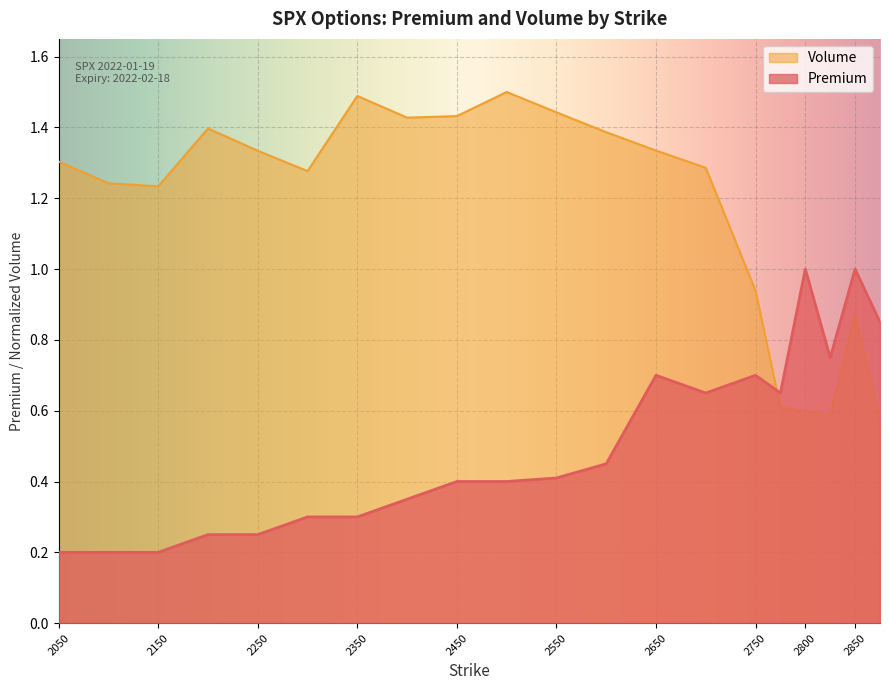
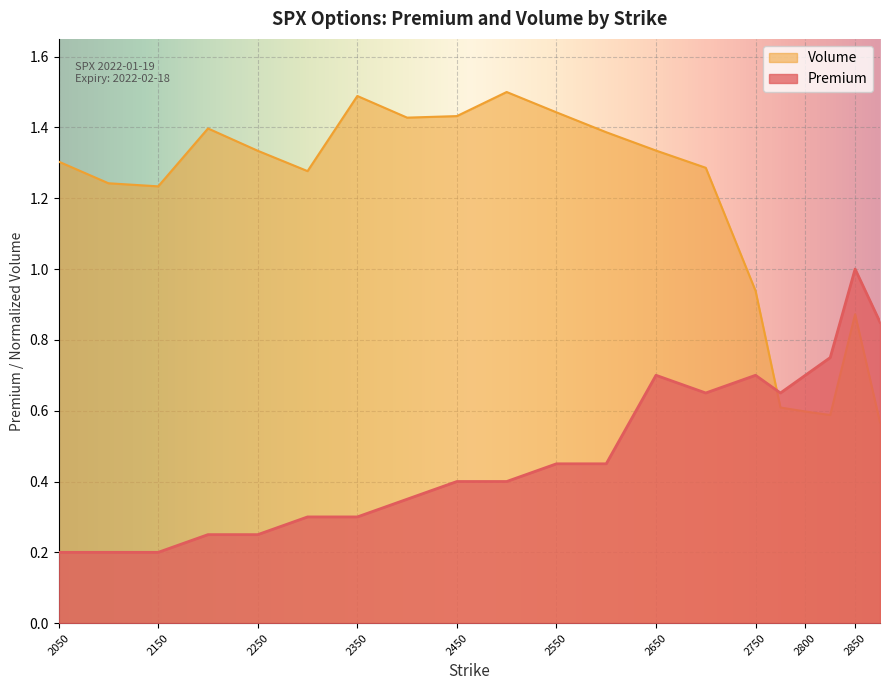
Premium, 2550: 0.41 -> 0.45
Premium, 2800: 1.0 -> 0.7
